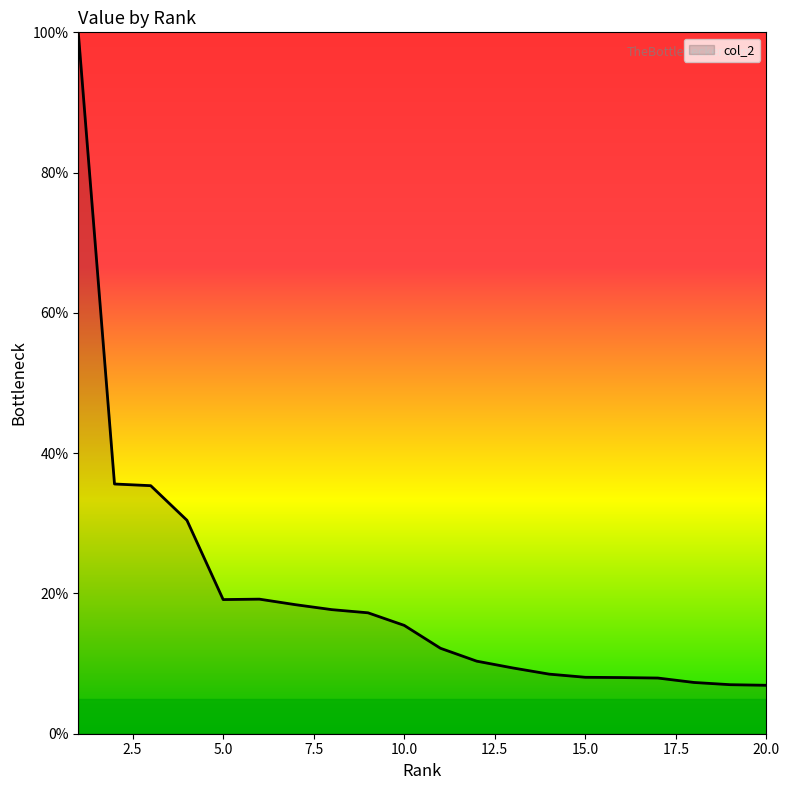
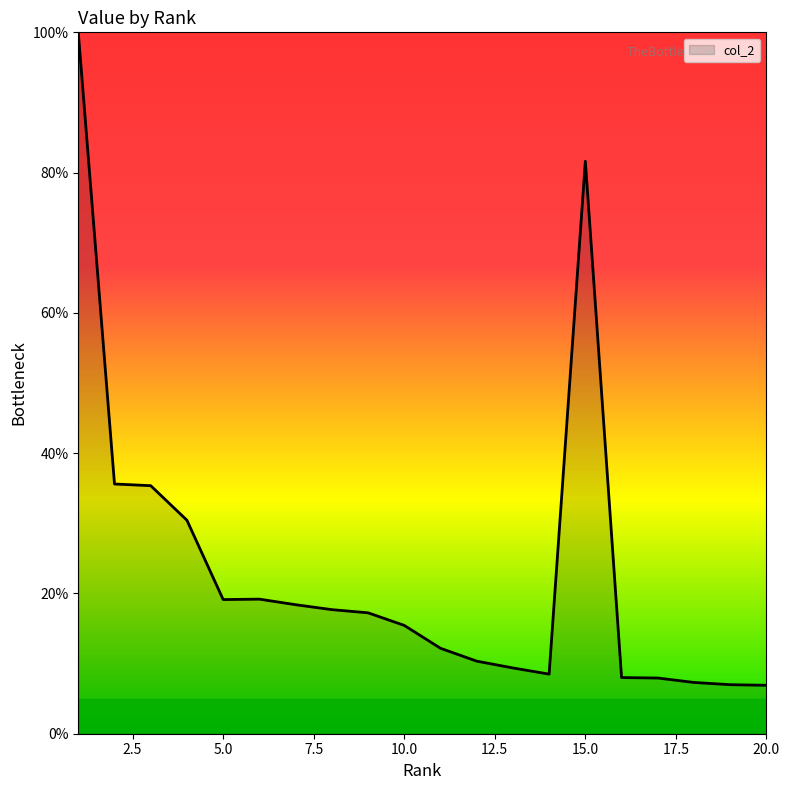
15.0: 8% -> 82%
